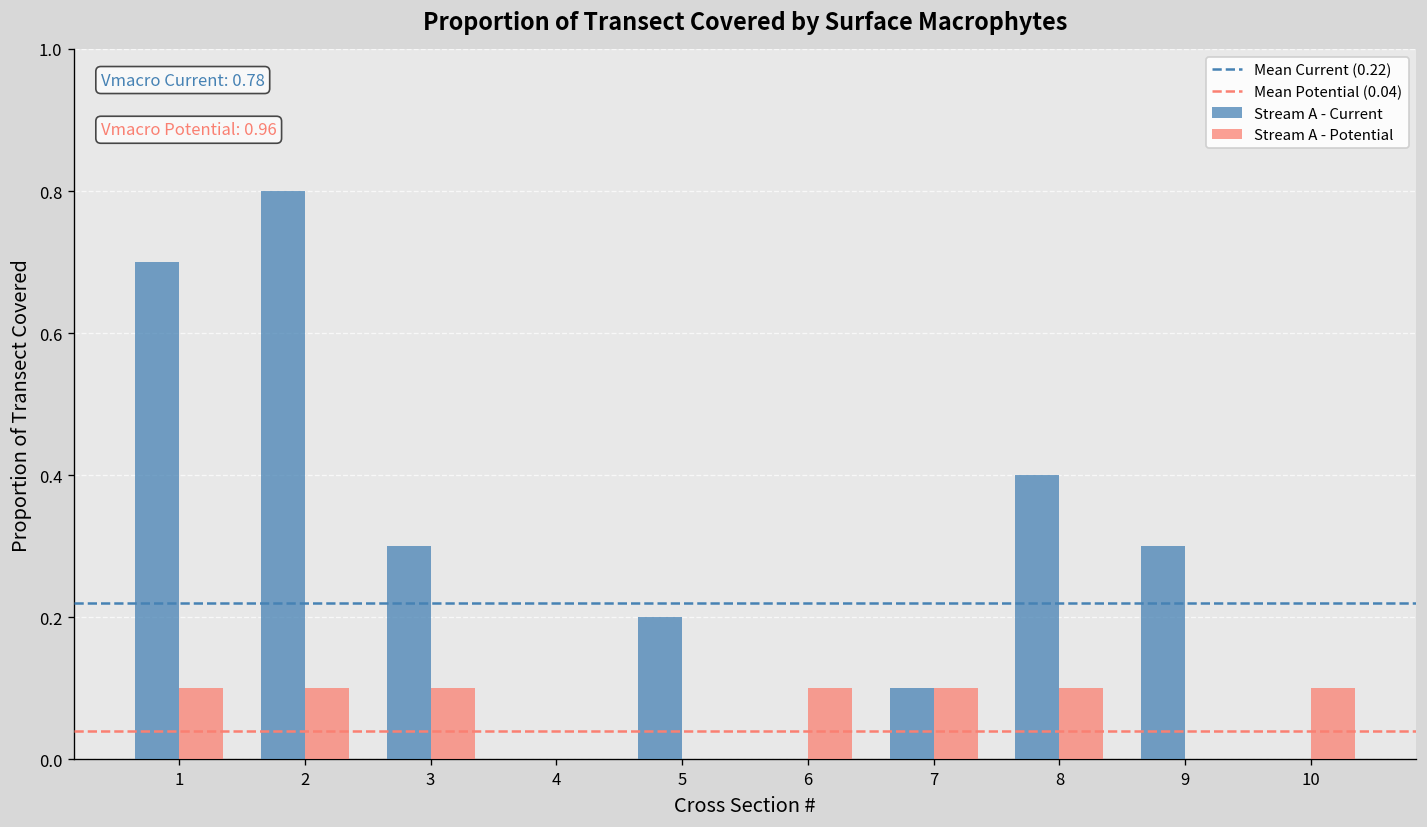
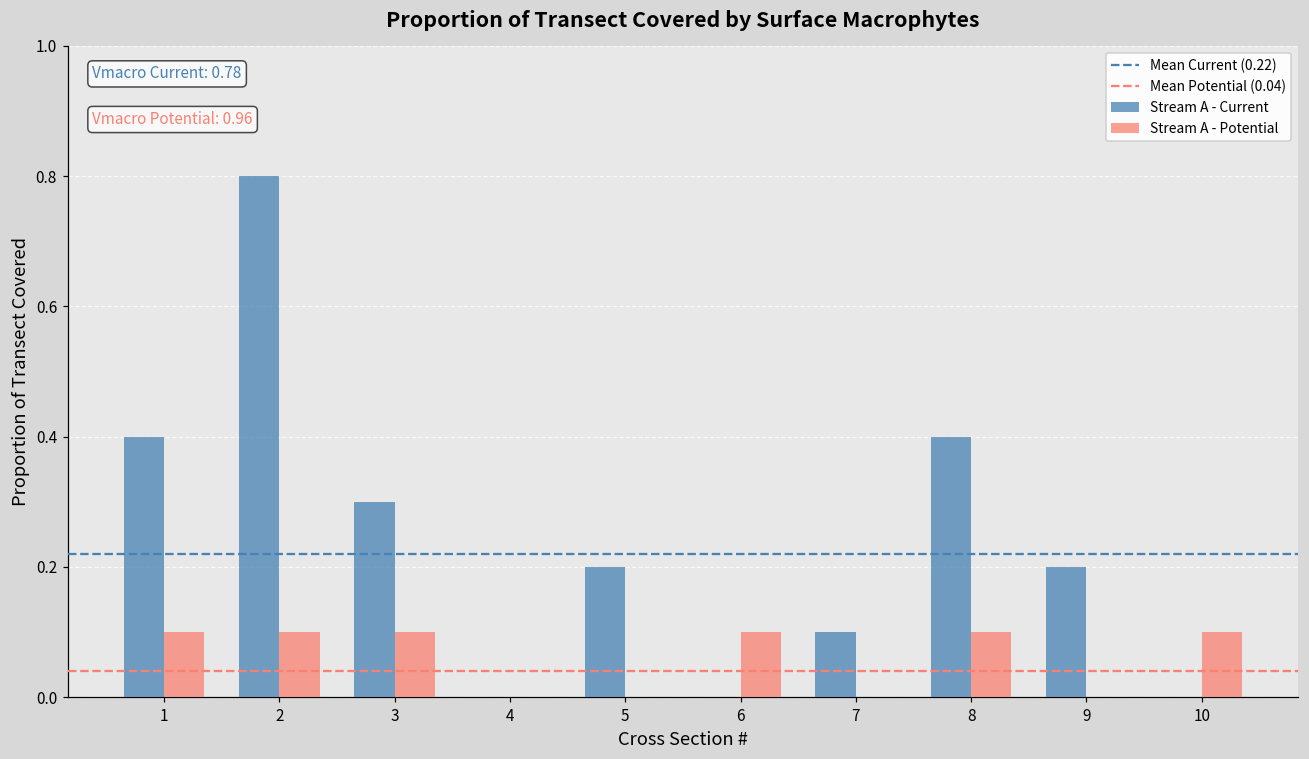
Stream A - Current, 1: 0.7 -> 0.4
Stream A - Potential, 7: 0.1 -> 0.0
Stream A - Current, 9: 0.3 -> 0.2
